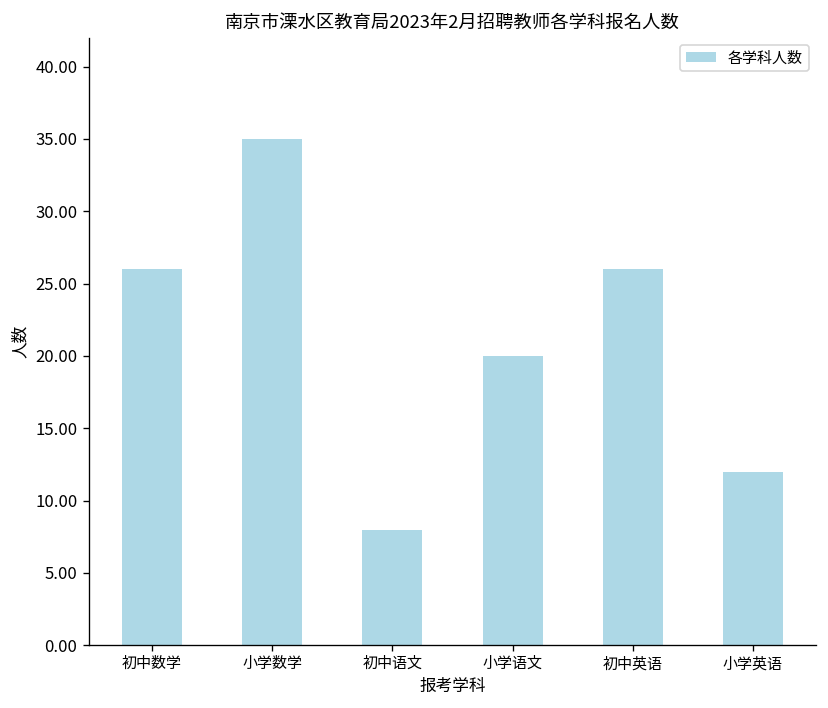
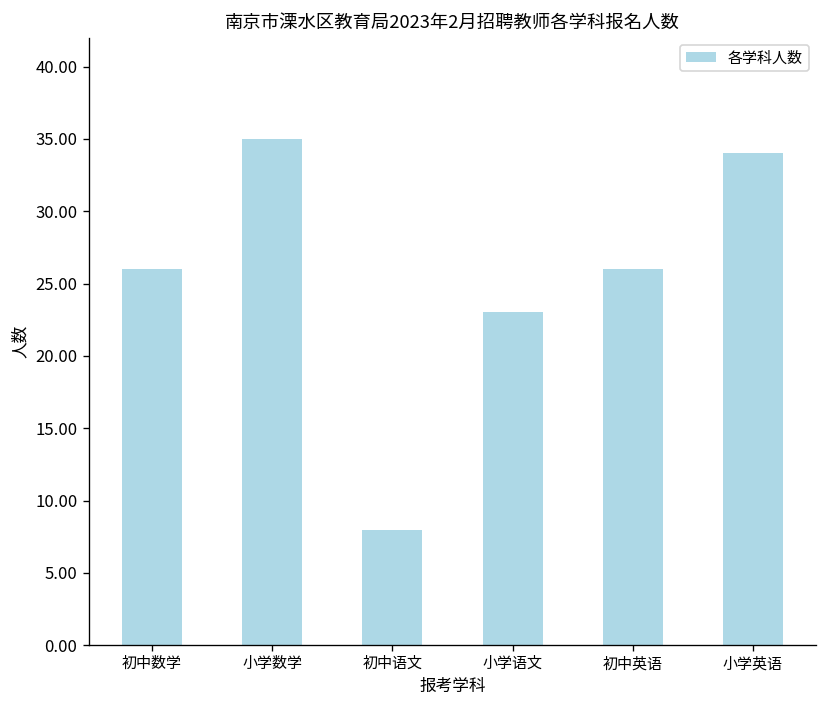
小学语文: 20 -> 23
小学英语: 12 -> 34
